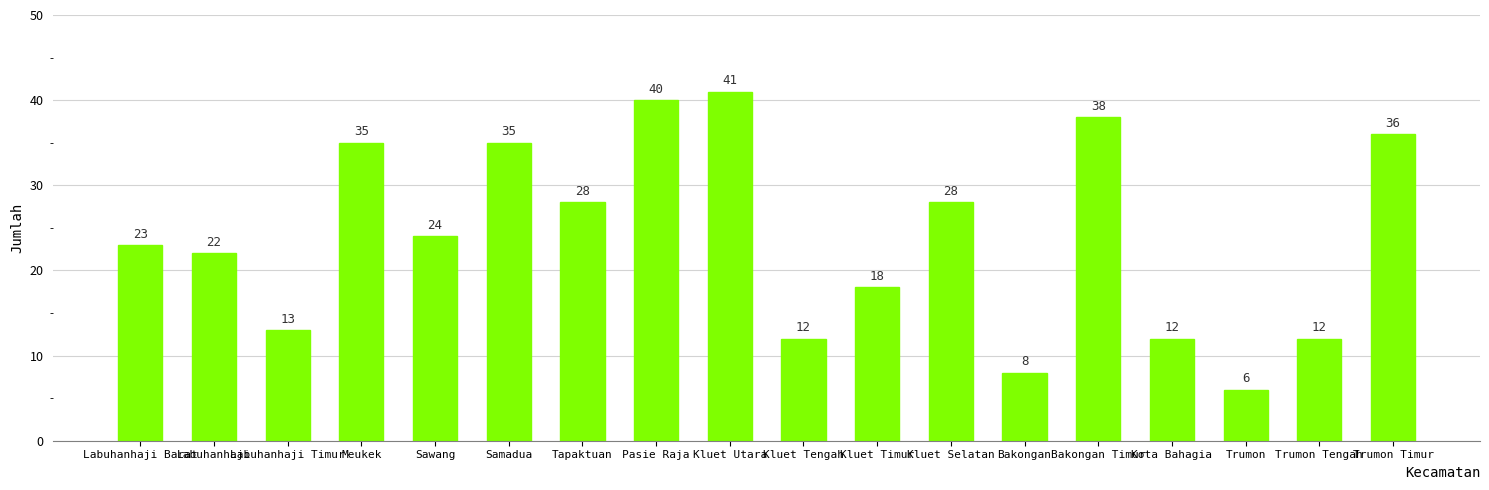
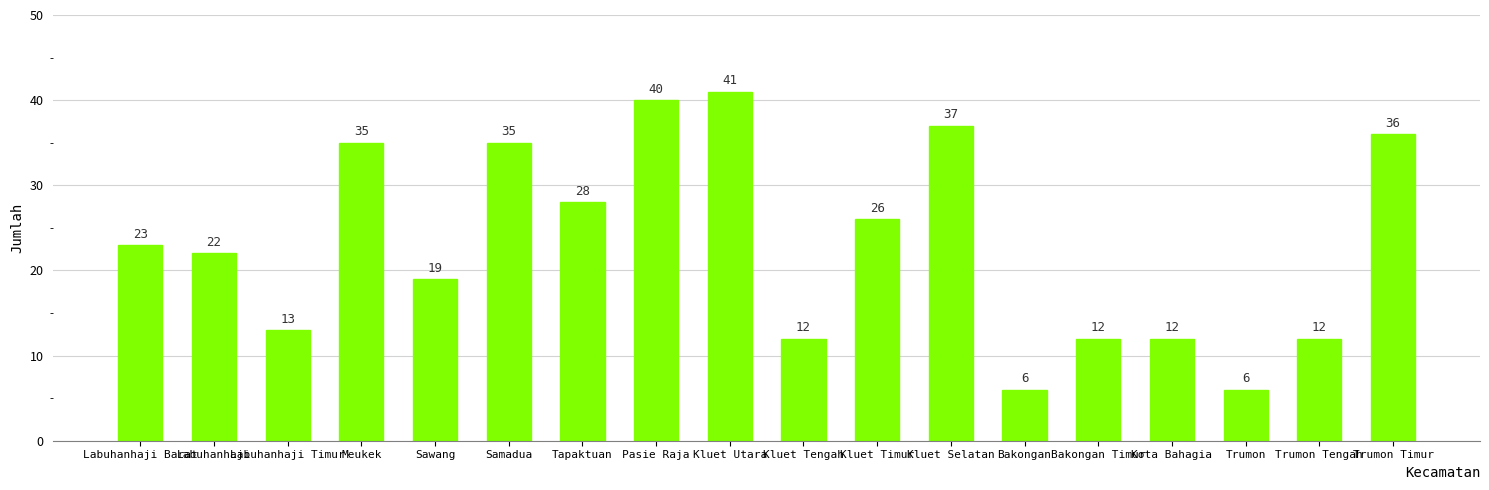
Sawang: 24 -> 19
Kluet Timur: 18 -> 26
Kluet Selatan: 28 -> 37
Bakongan: 8 -> 6
Bakongan Timur: 38 -> 12
